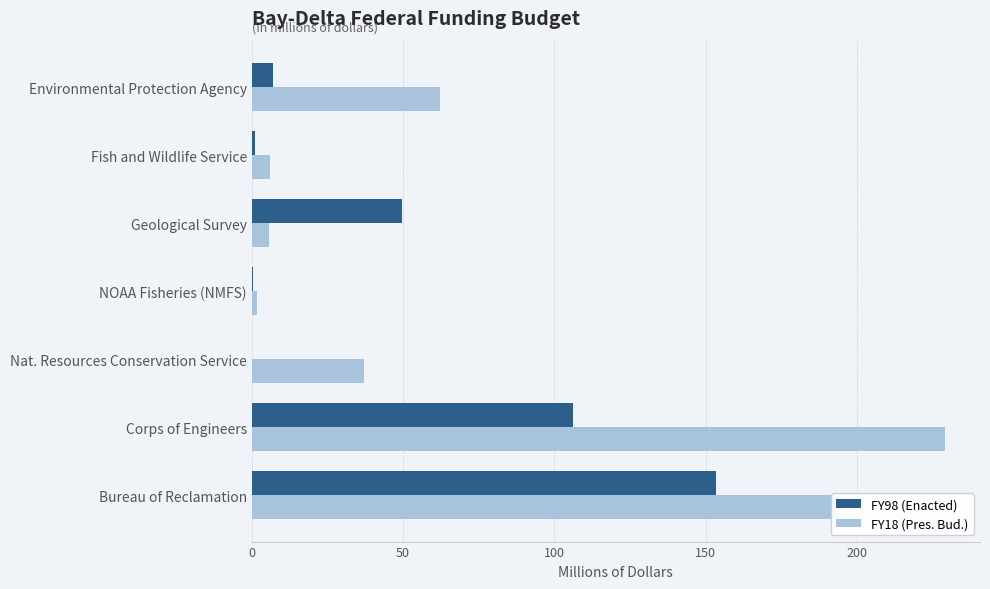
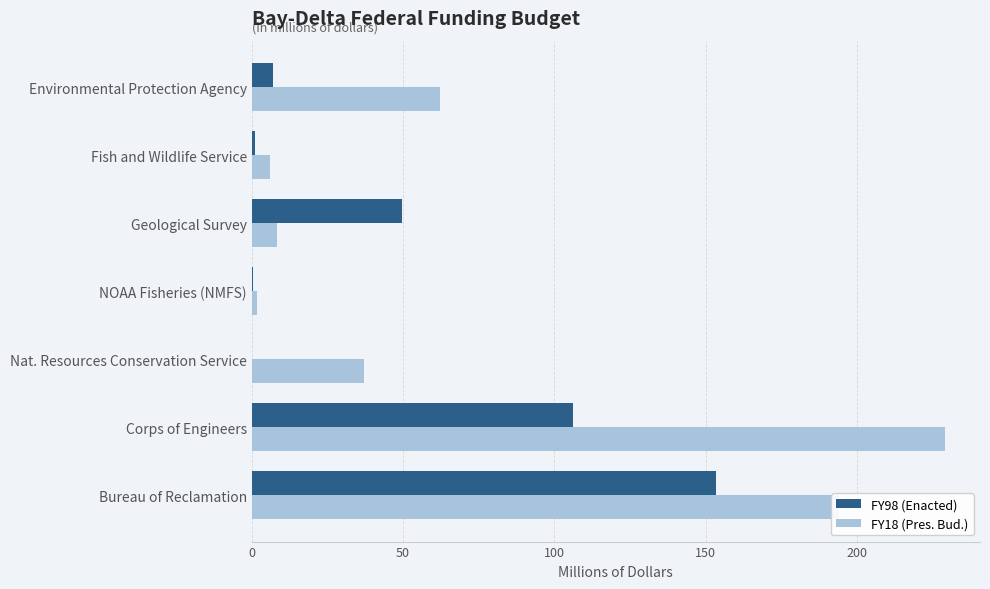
FY18 (Pres. Bud.), Geological Survey: 6 -> 8
